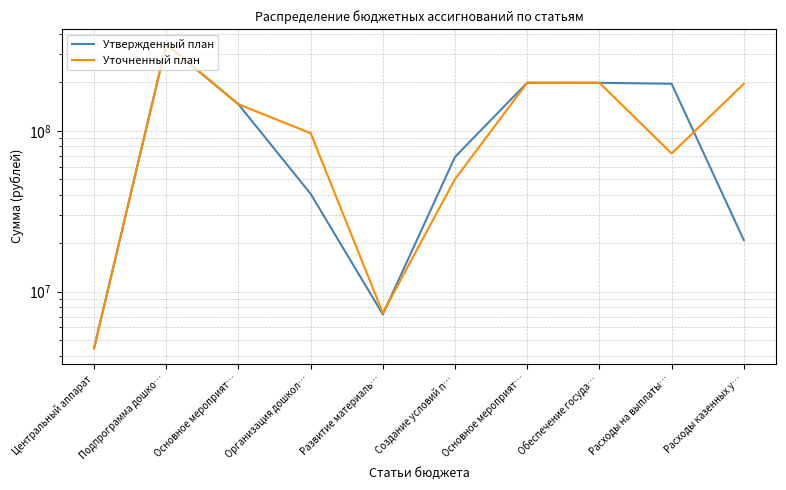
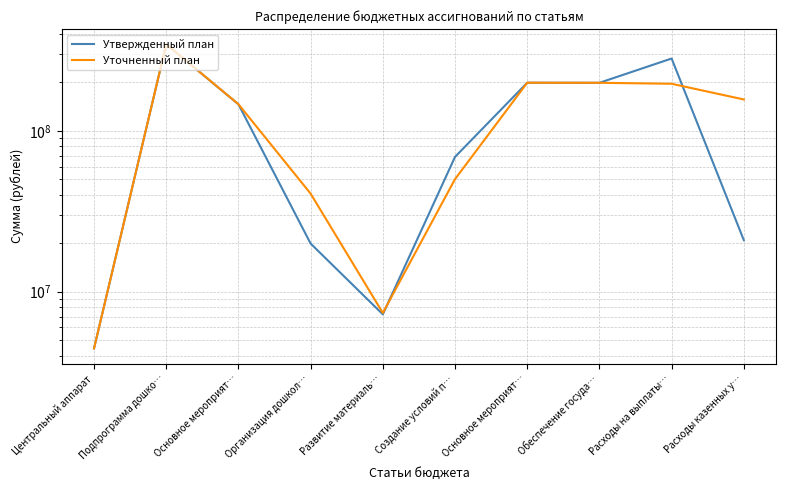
Утвержденный план, Организация дошкол…: 41000000 -> 20000000
Уточненный план, Организация дошкол…: 100000000 -> 41000000
Утвержденный план, Расходы на выплаты…: 200000000 -> 280000000
Уточненный план, Расходы на выплаты…: 70000000 -> 200000000
Уточненный план, Расходы казенных у…: 200000000 -> 160000000
